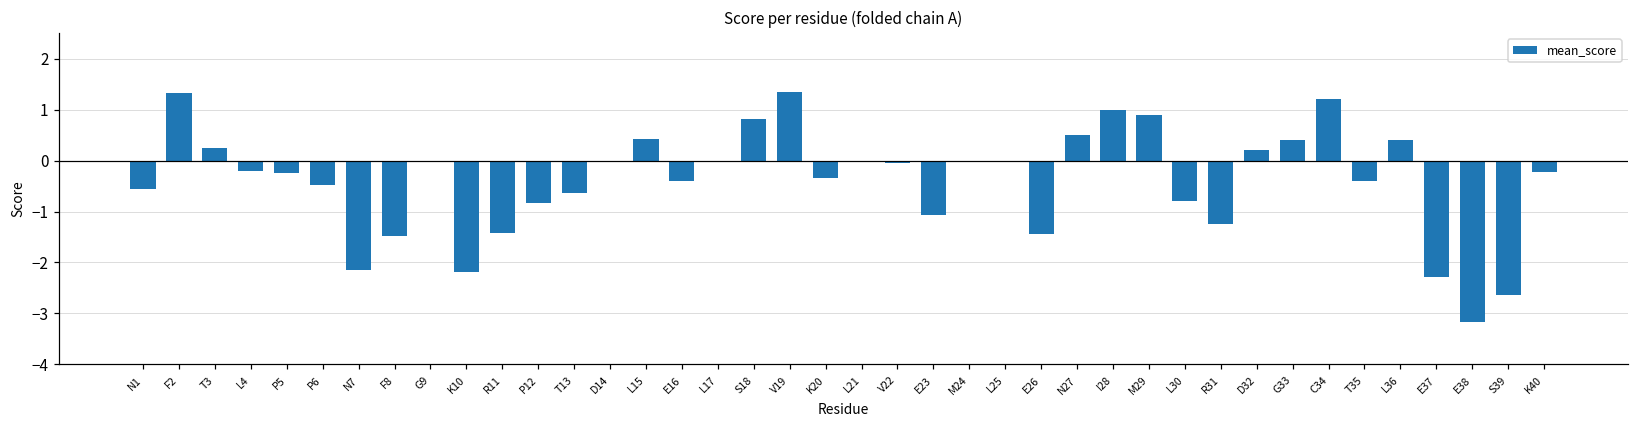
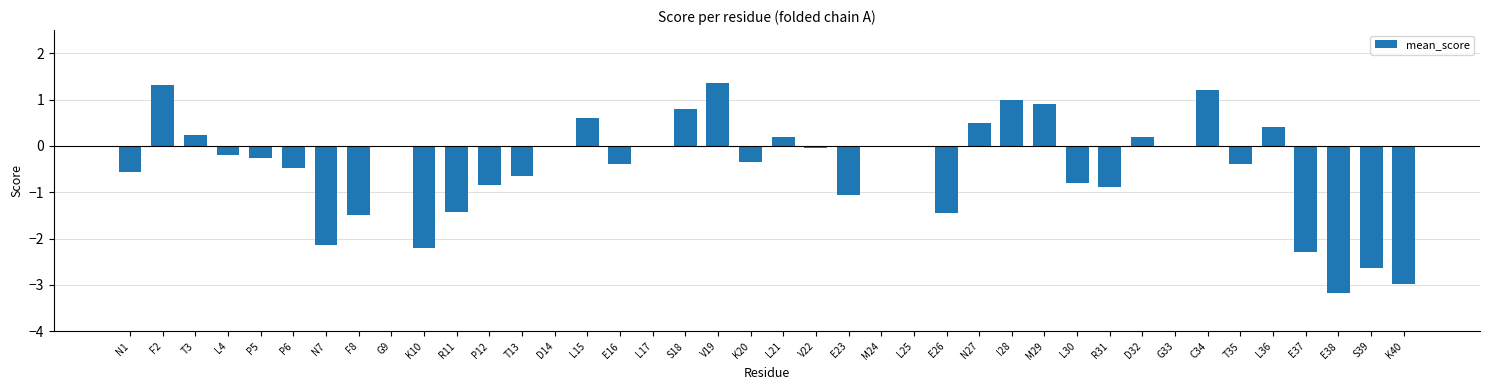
L15: 0.4 -> 0.6
L21: 0.0 -> 0.2
R31: -1.2 -> -0.9
G33: 0.4 -> 0.0
K40: -0.2 -> -3.0
